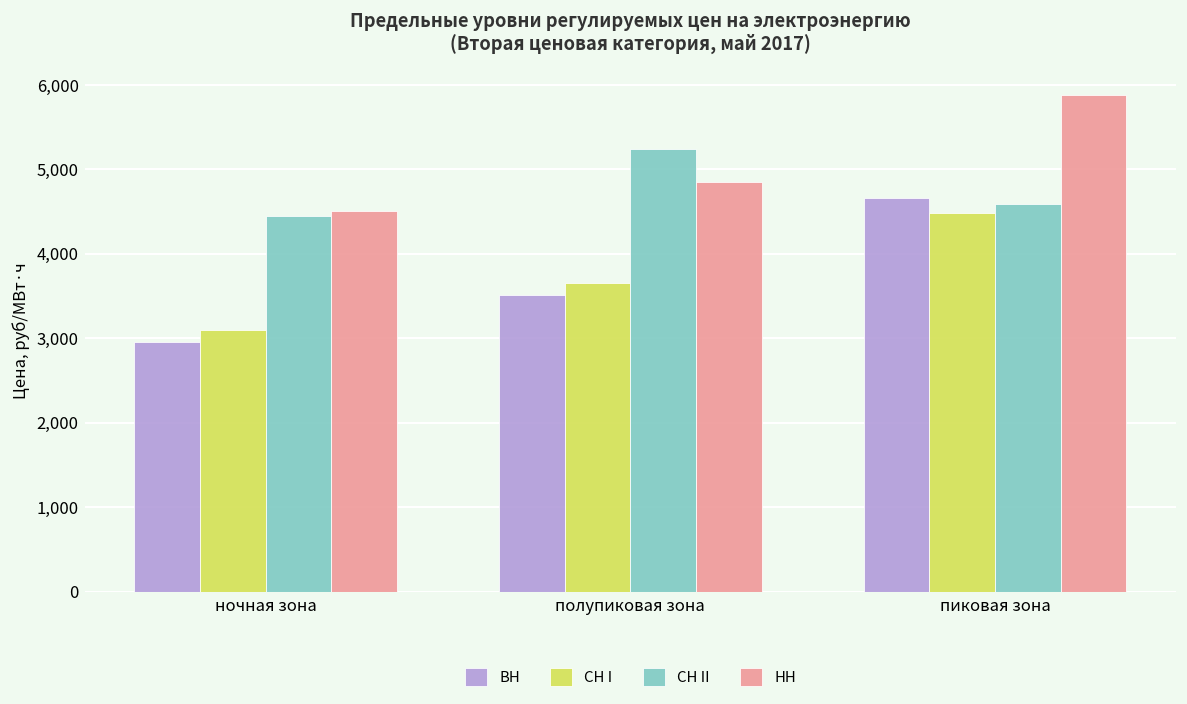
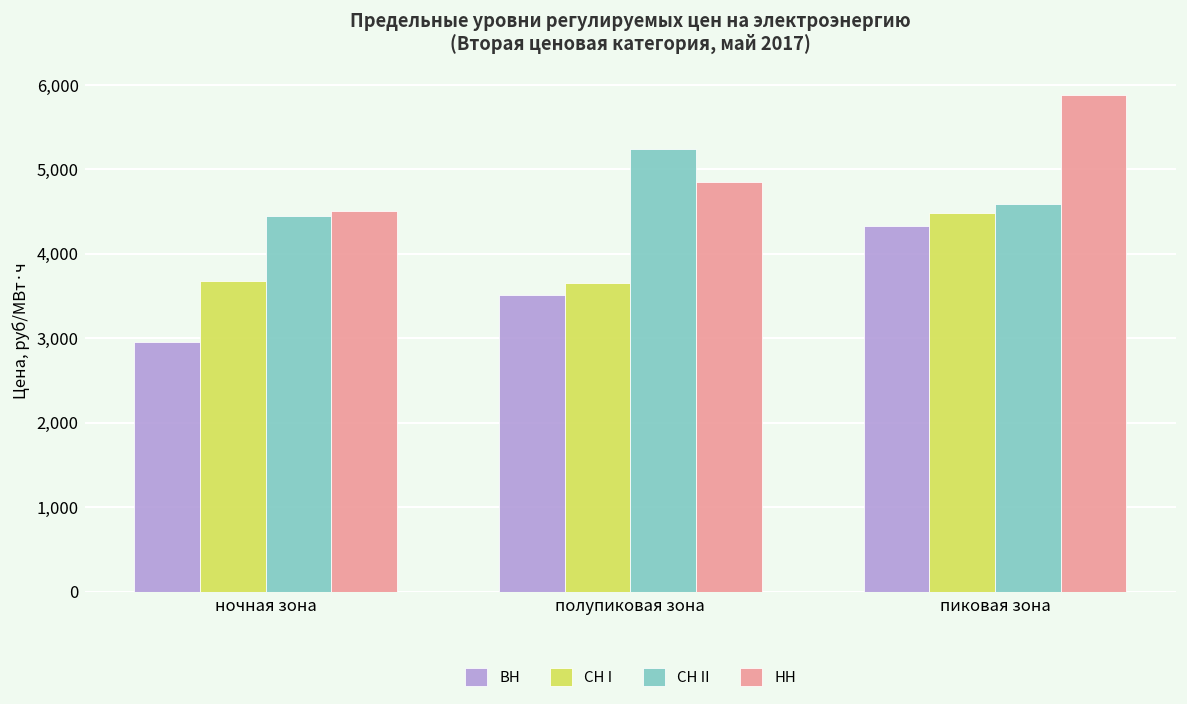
СН I, ночная зона: 3,100 -> 3,700
ВН, пиковая зона: 4,700 -> 4,300
